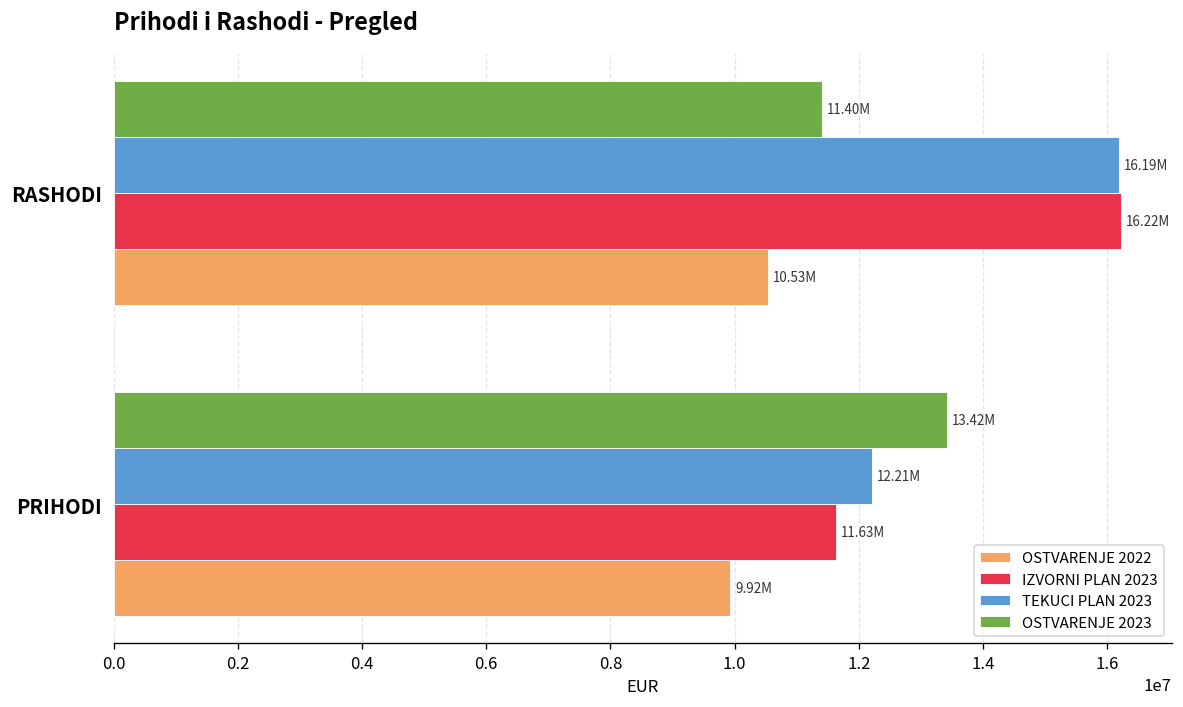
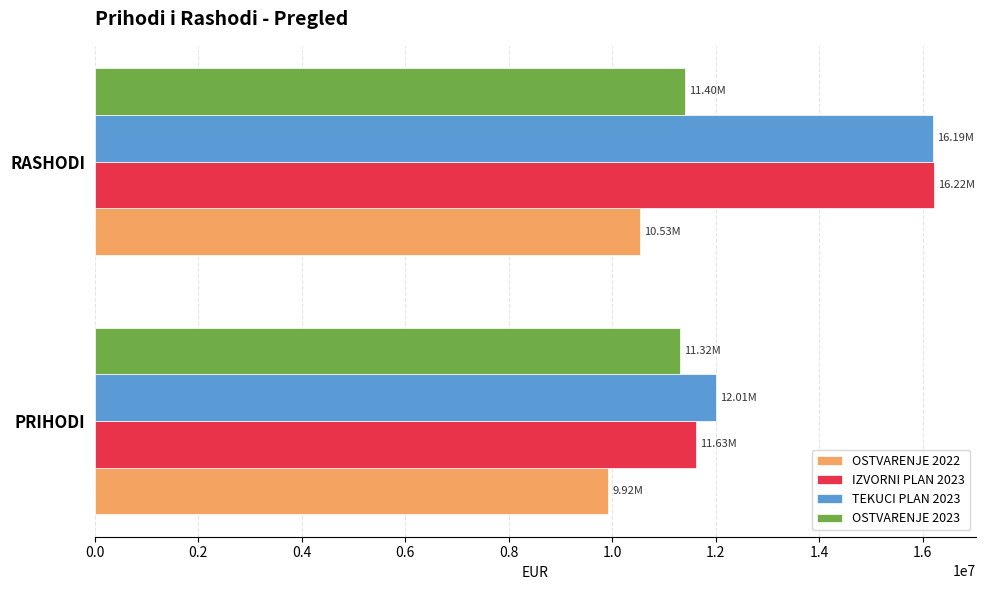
OSTVARENJE 2023, PRIHODI: 13.42M -> 11.32M
TEKUCI PLAN 2023, PRIHODI: 12.21M -> 12.01M
